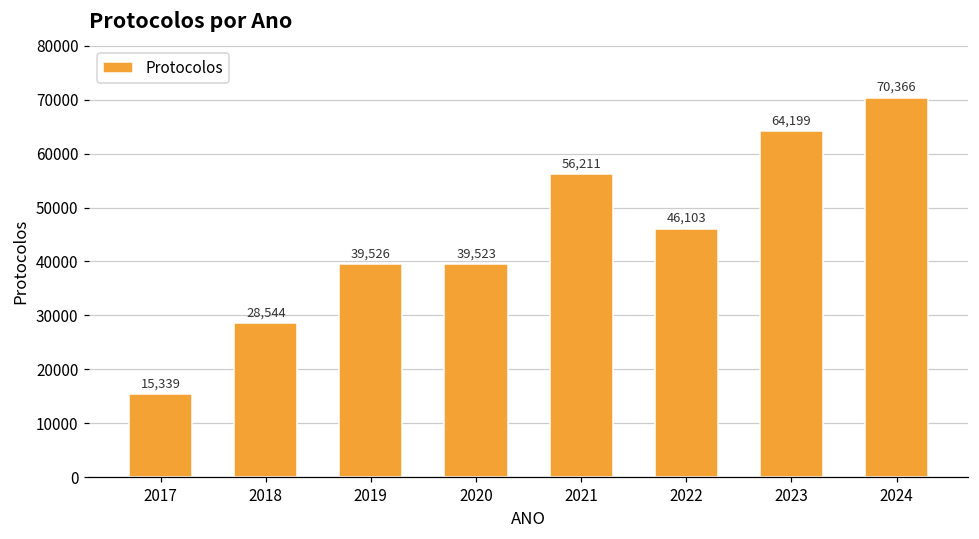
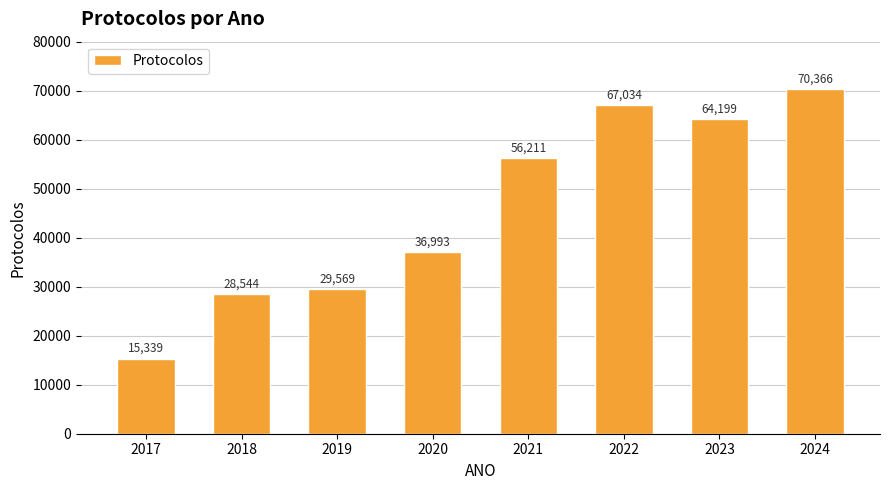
2019: 39,526 -> 29,569
2020: 39,523 -> 36,993
2022: 46,103 -> 67,034
